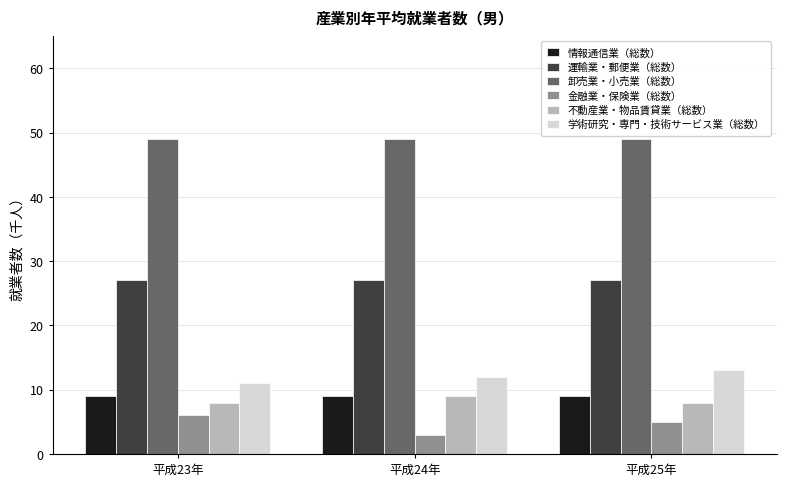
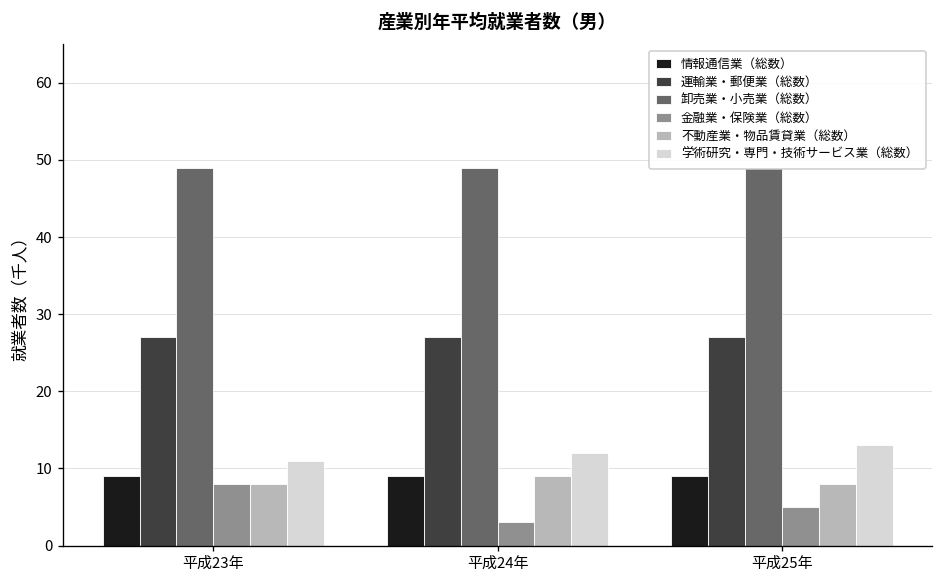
金融業・保険業（総数）, 平成23年: 6 -> 8
